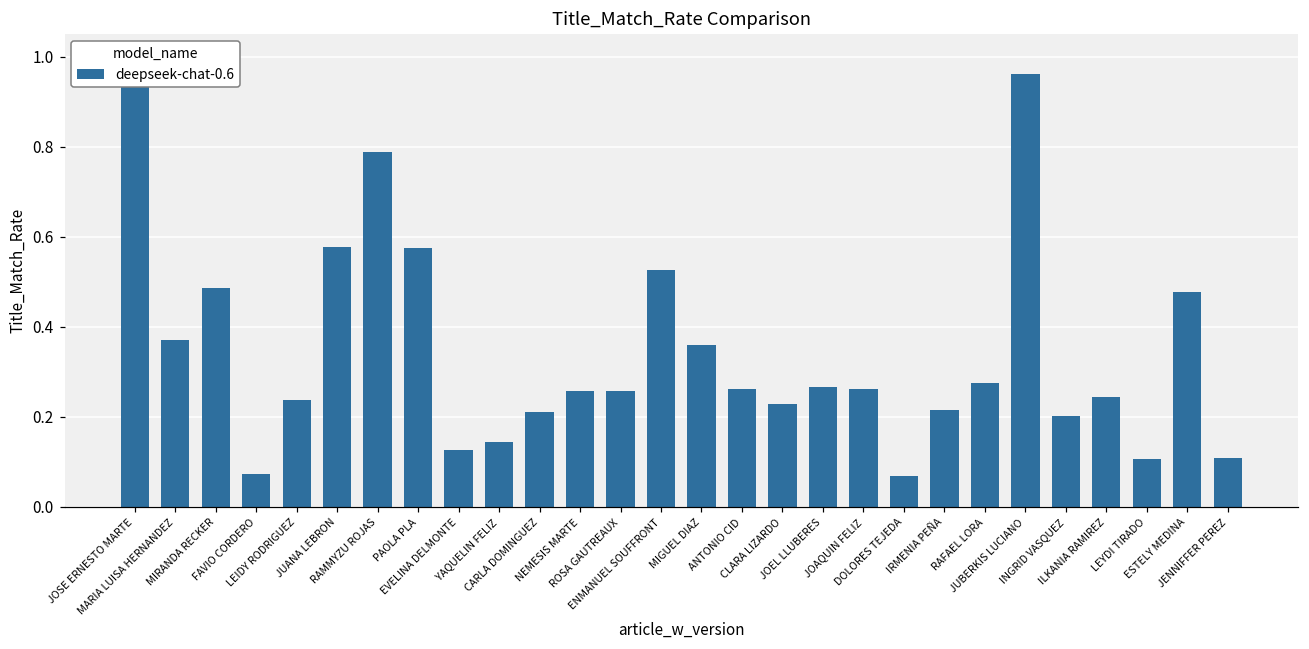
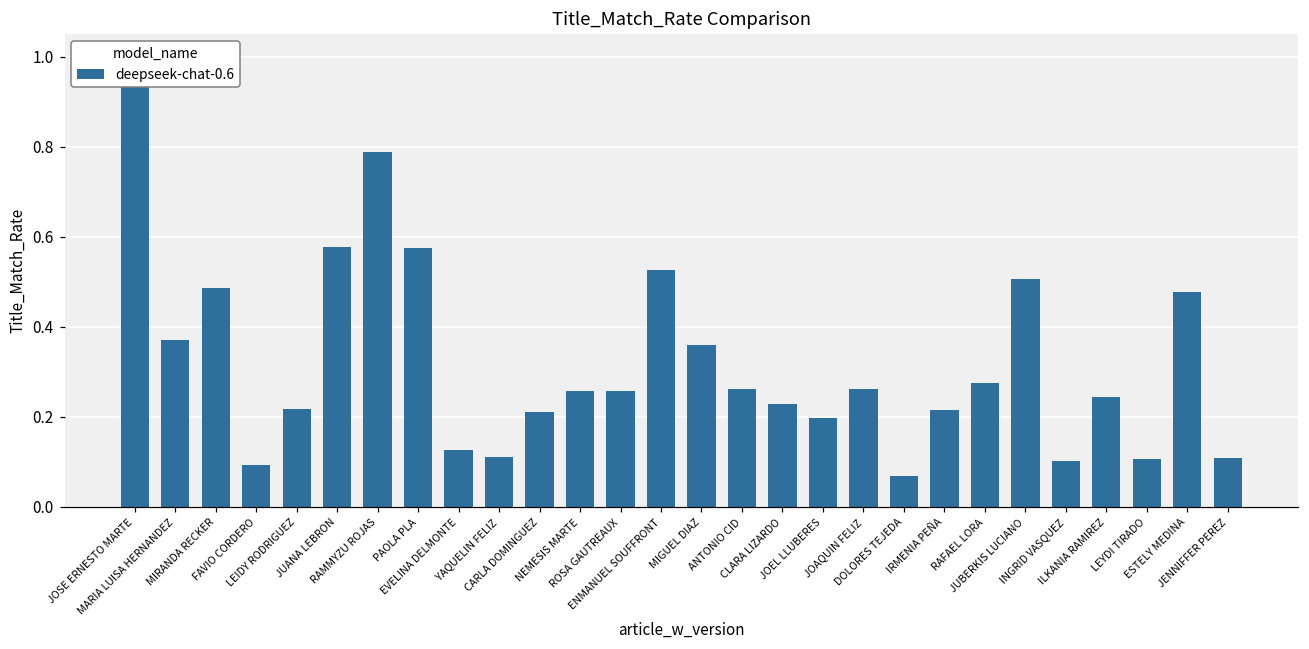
FAVIO CORDERO: 0.07 -> 0.09
LEIDY RODRIGUEZ: 0.24 -> 0.22
YAQUELIN FELIZ: 0.14 -> 0.11
JOEL LLUBERES: 0.27 -> 0.20
JUBERKIS LUCIANO: 0.96 -> 0.51
INGRID VASQUEZ: 0.20 -> 0.10
